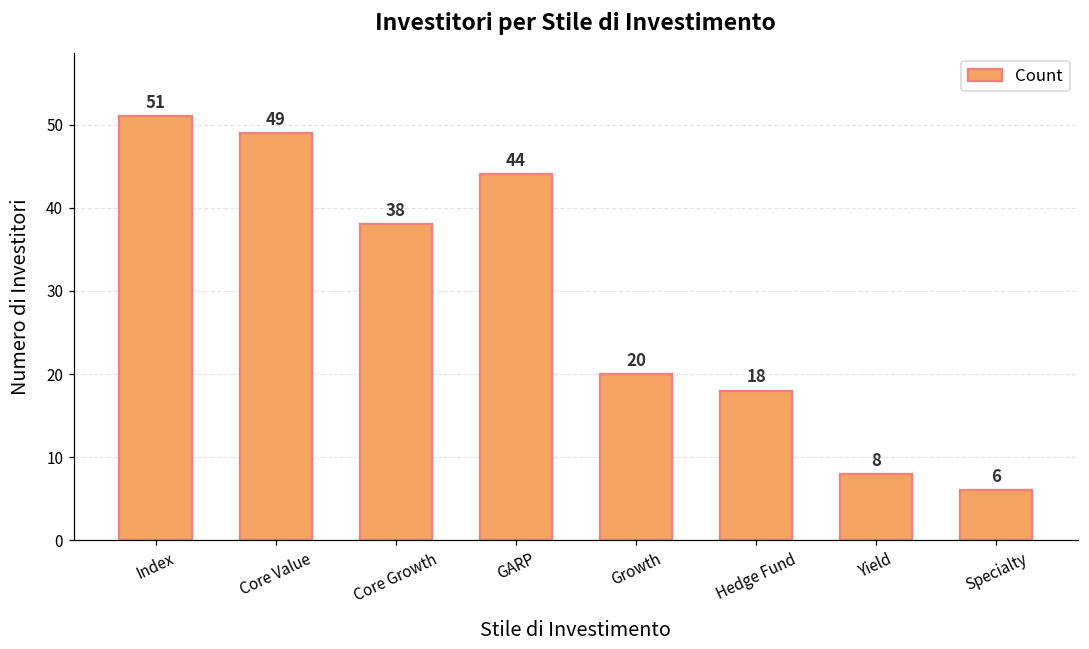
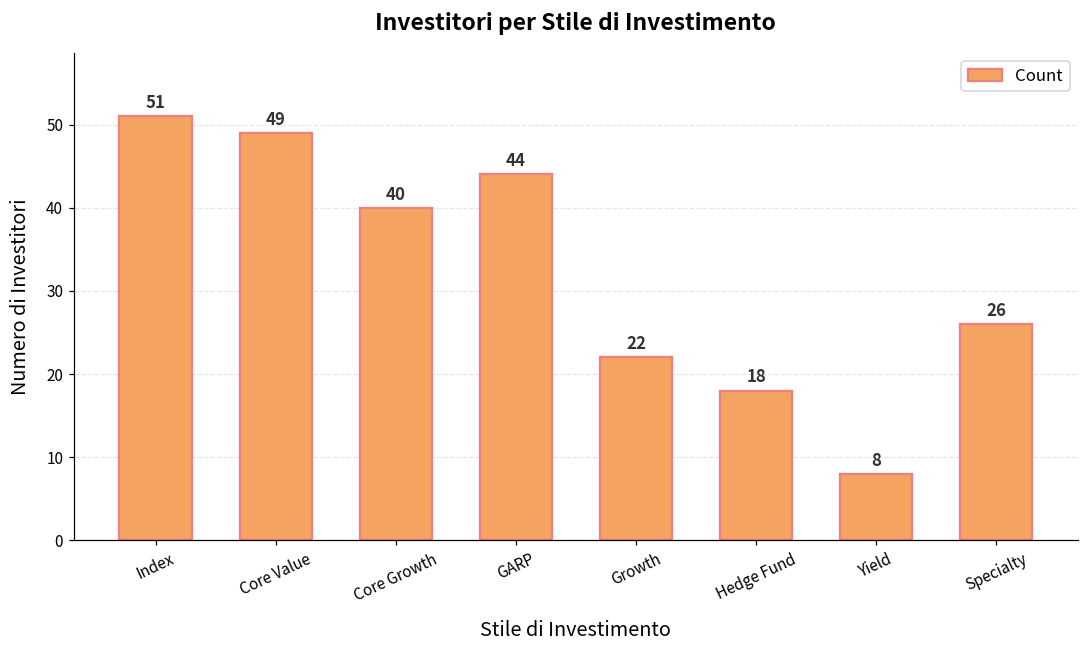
Core Growth: 38 -> 40
Growth: 20 -> 22
Specialty: 6 -> 26
